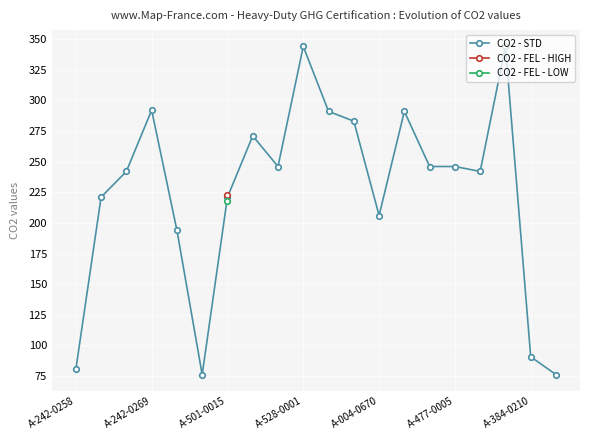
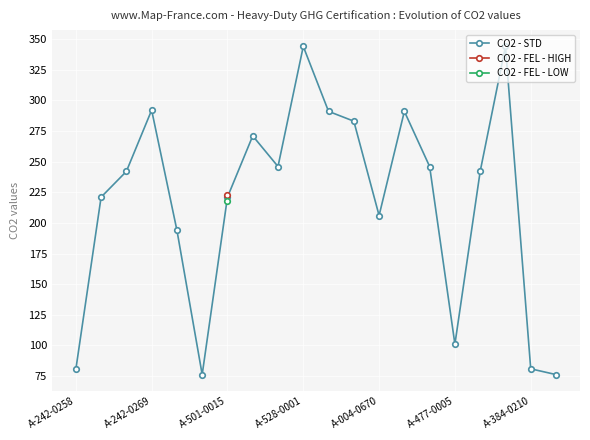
CO2 - STD, A-477-0005: 246 -> 101
CO2 - STD, A-384-0210: 91 -> 81
